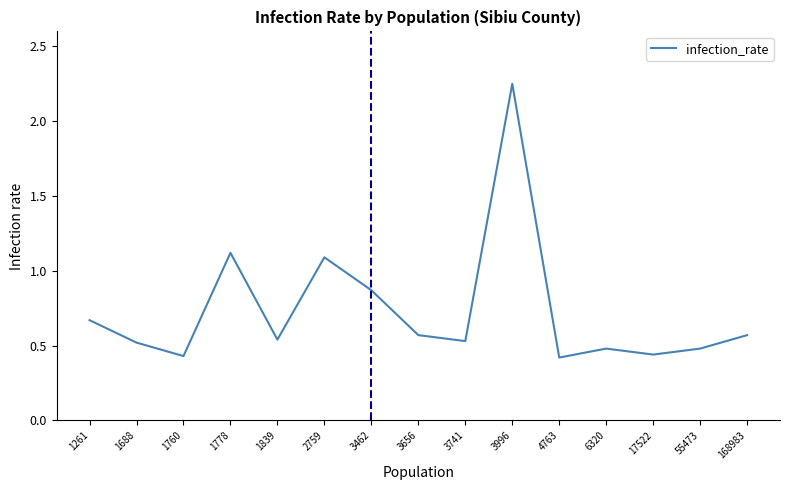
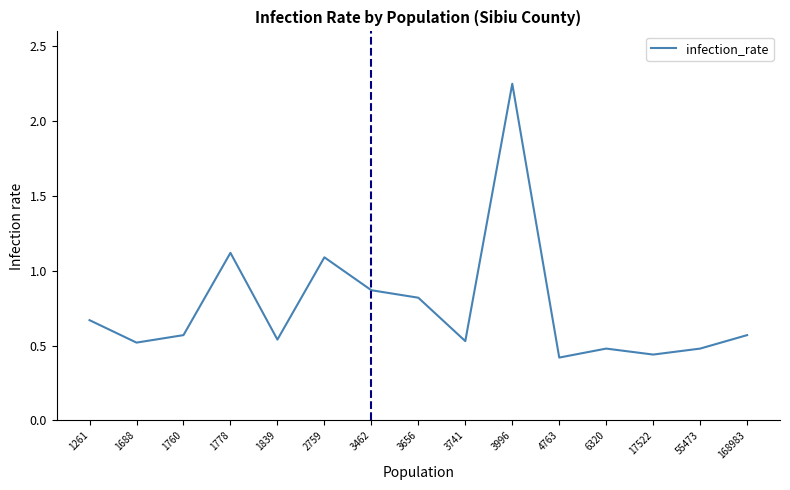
1760: 0.43 -> 0.57
3656: 0.57 -> 0.82
